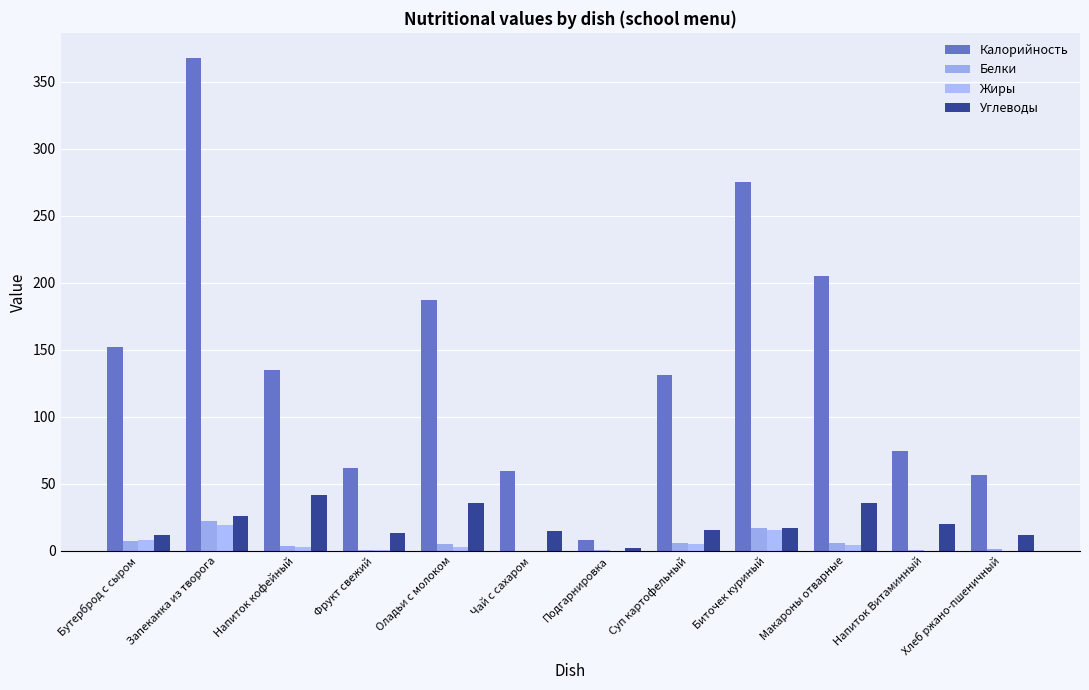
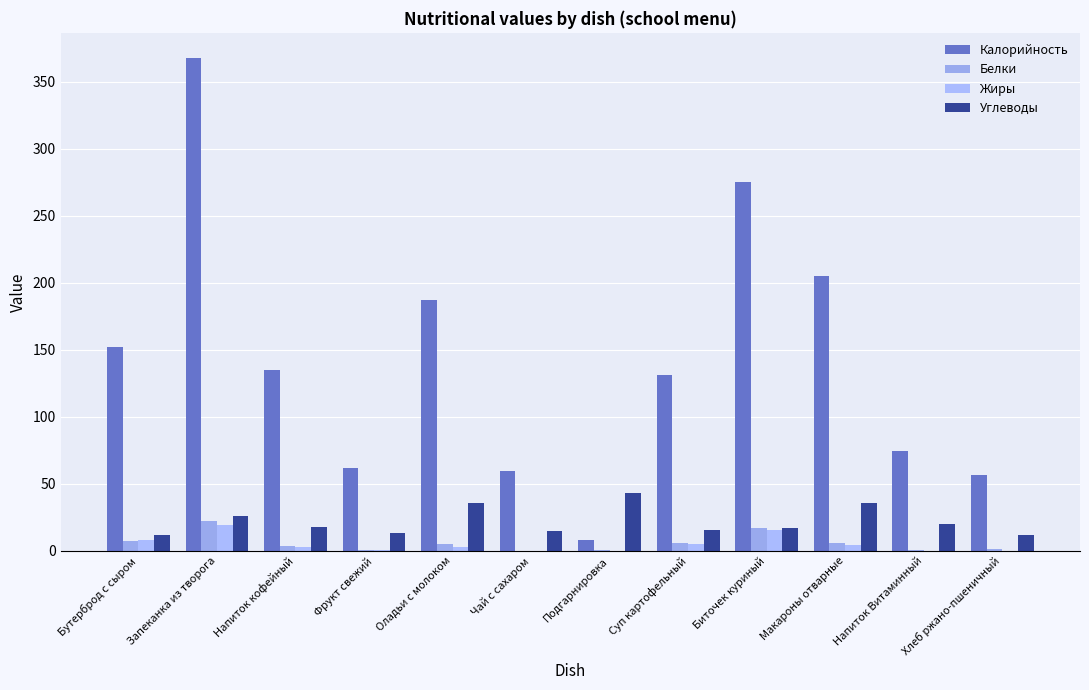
Углеводы, Напиток кофейный: 42 -> 18
Углеводы, Подгарнировка: 2 -> 43
